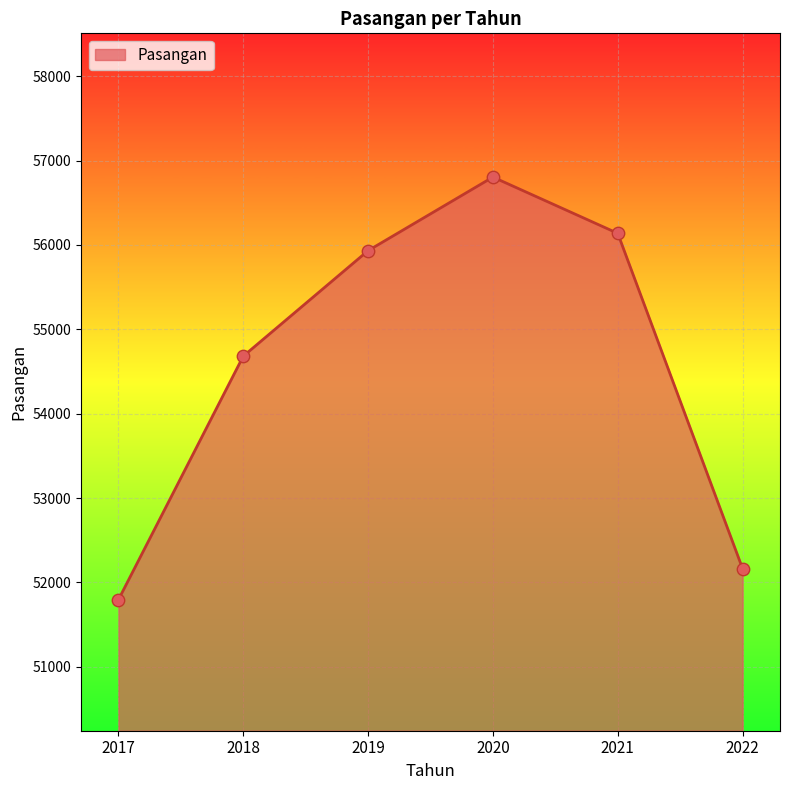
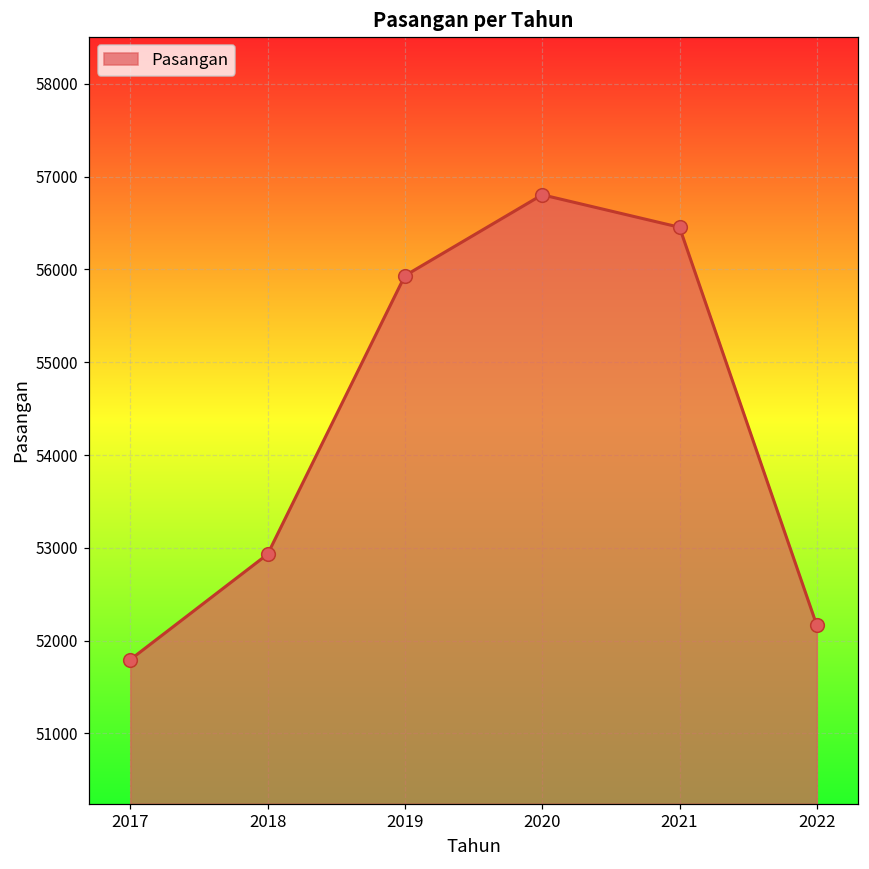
2018: 54700 -> 52900
2021: 56100 -> 56500
